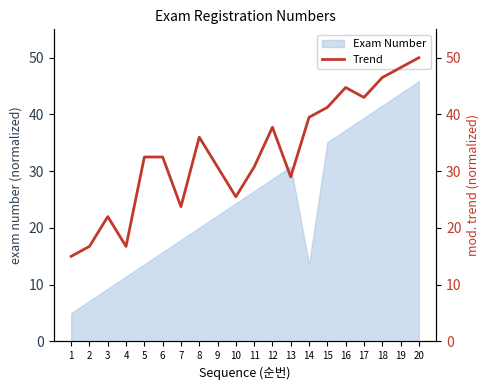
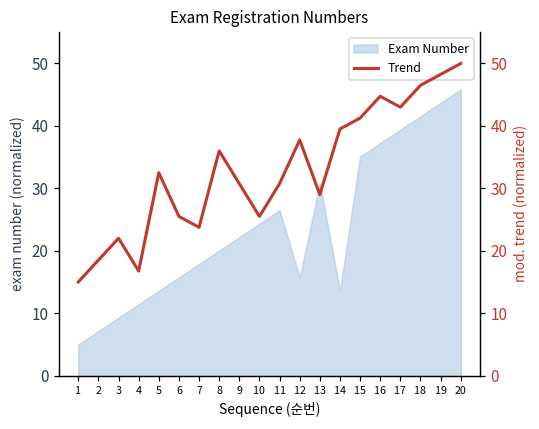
Exam Number, 12: 29 -> 16
Trend, 2: 17 -> 19
Trend, 6: 33 -> 26
